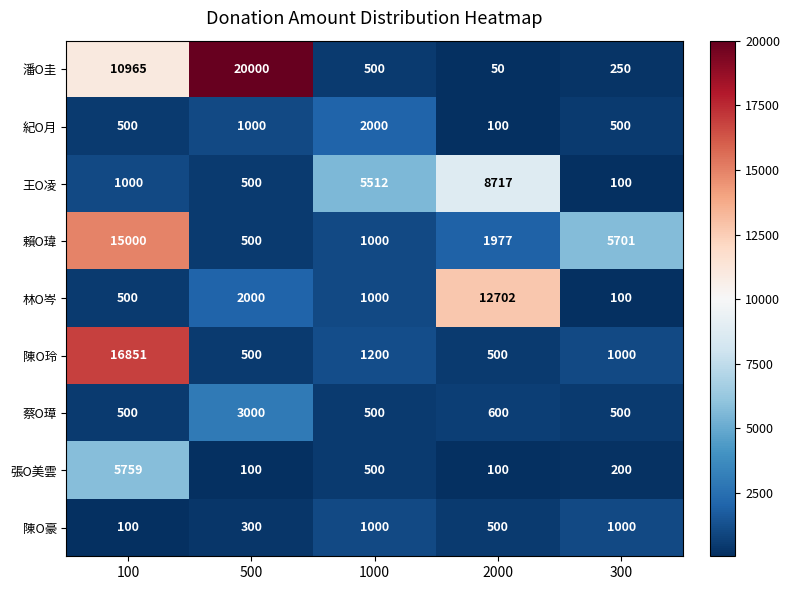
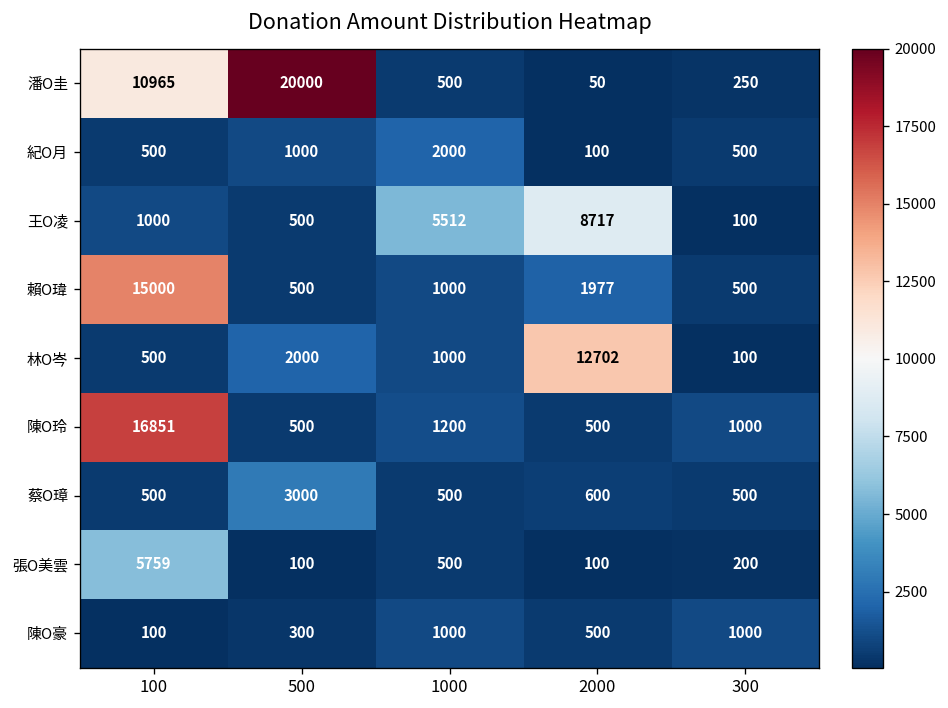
賴O瑋, 300: 5701 -> 500
